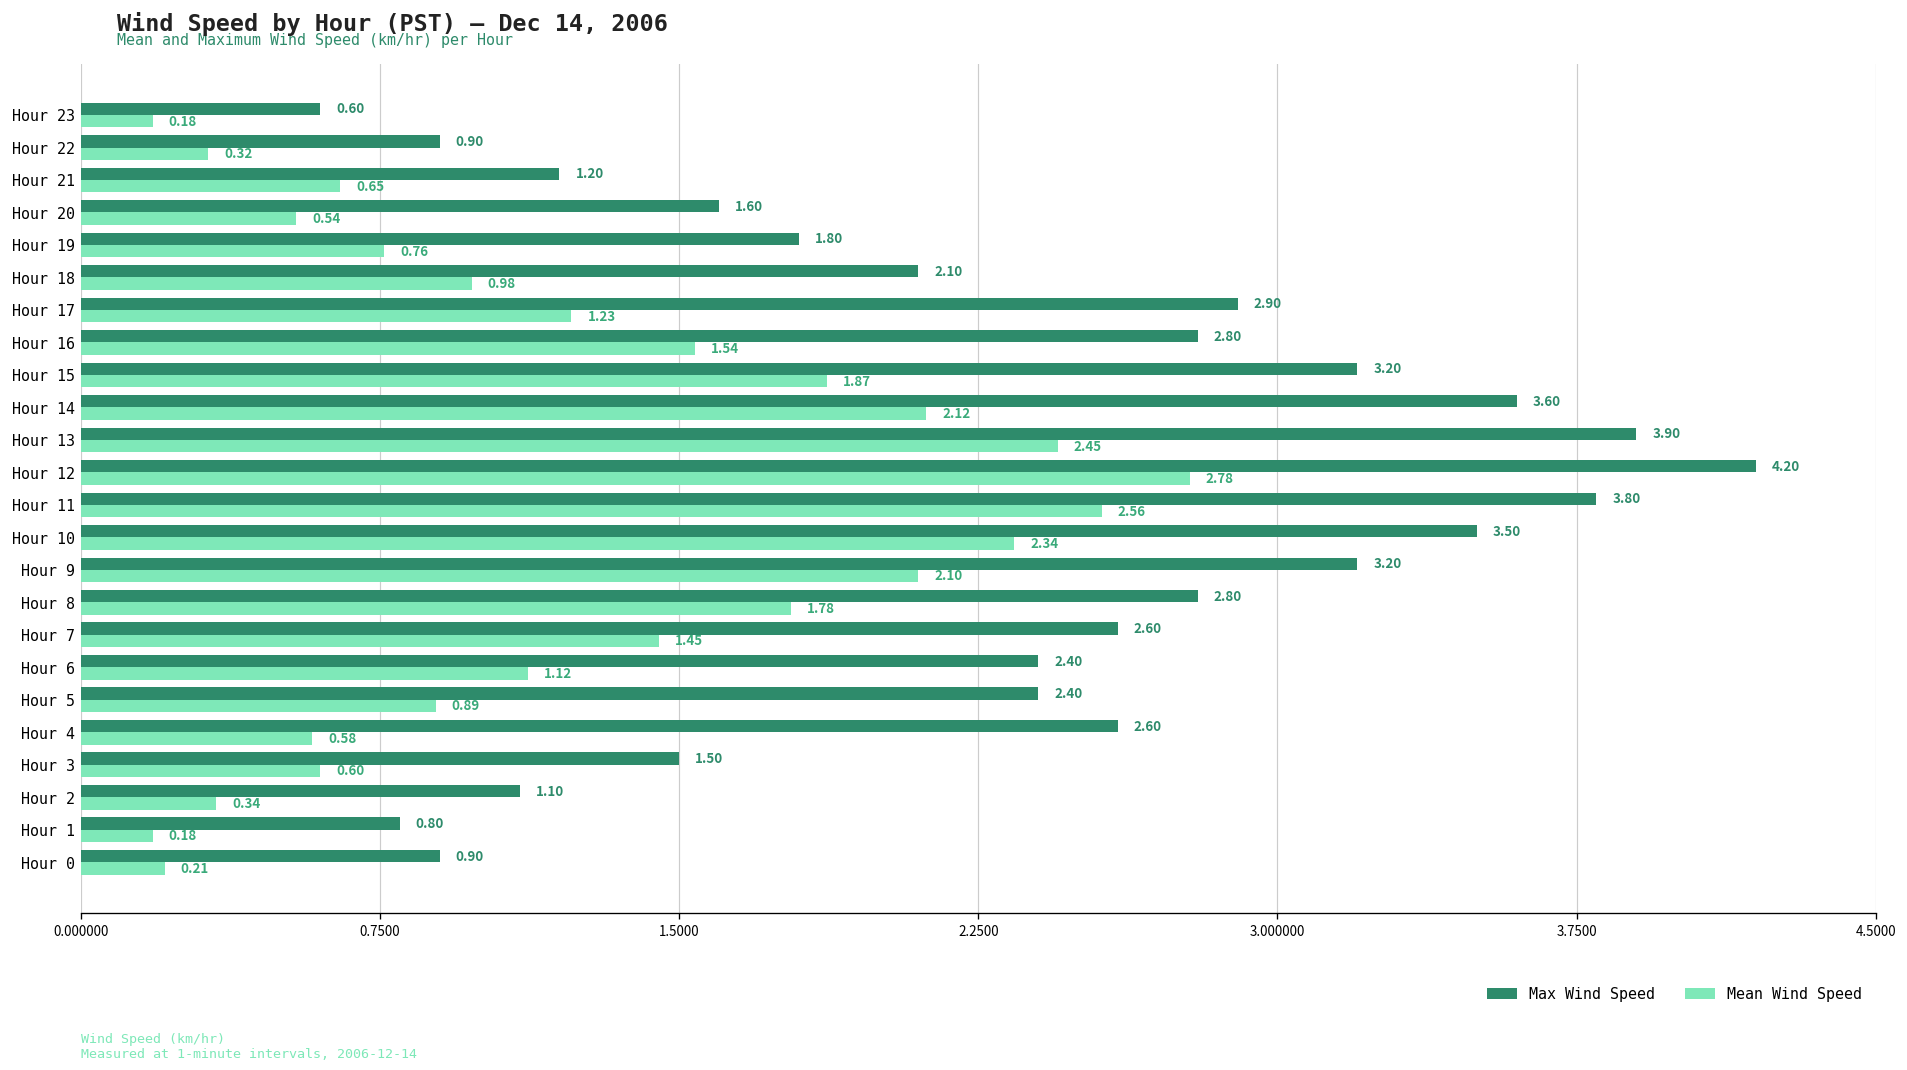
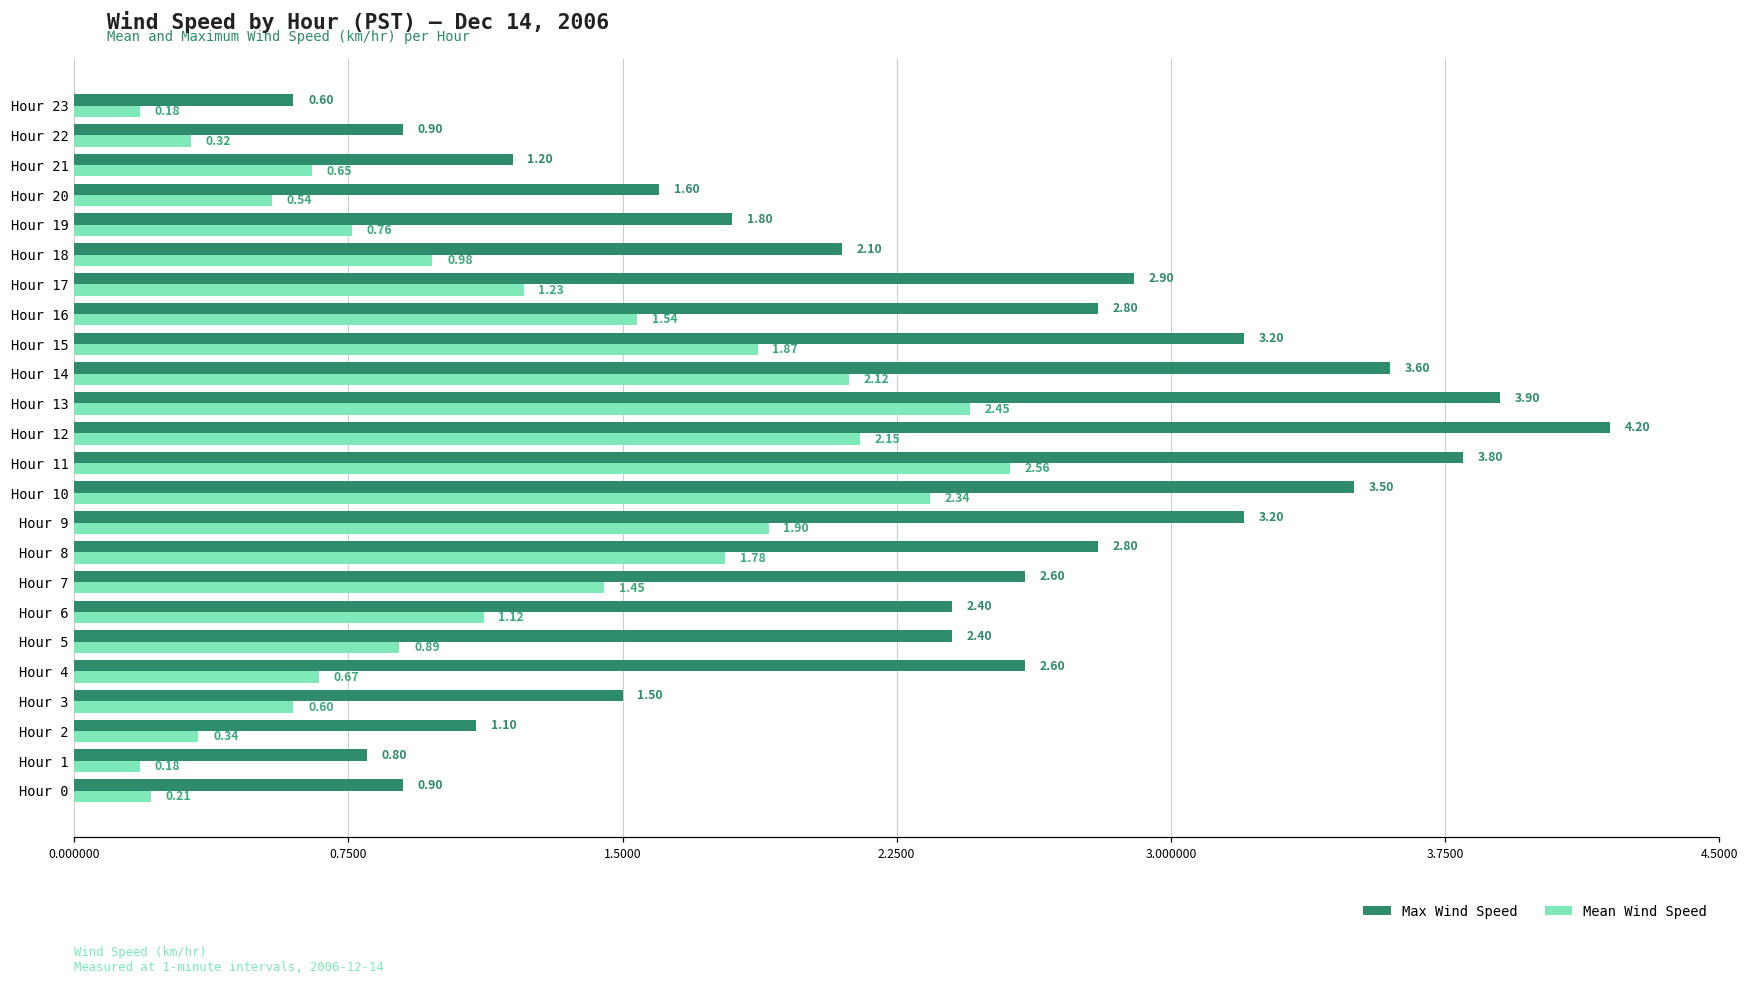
Mean Wind Speed, Hour 12: 2.78 -> 2.15
Mean Wind Speed, Hour 9: 2.10 -> 1.90
Mean Wind Speed, Hour 4: 0.58 -> 0.67
